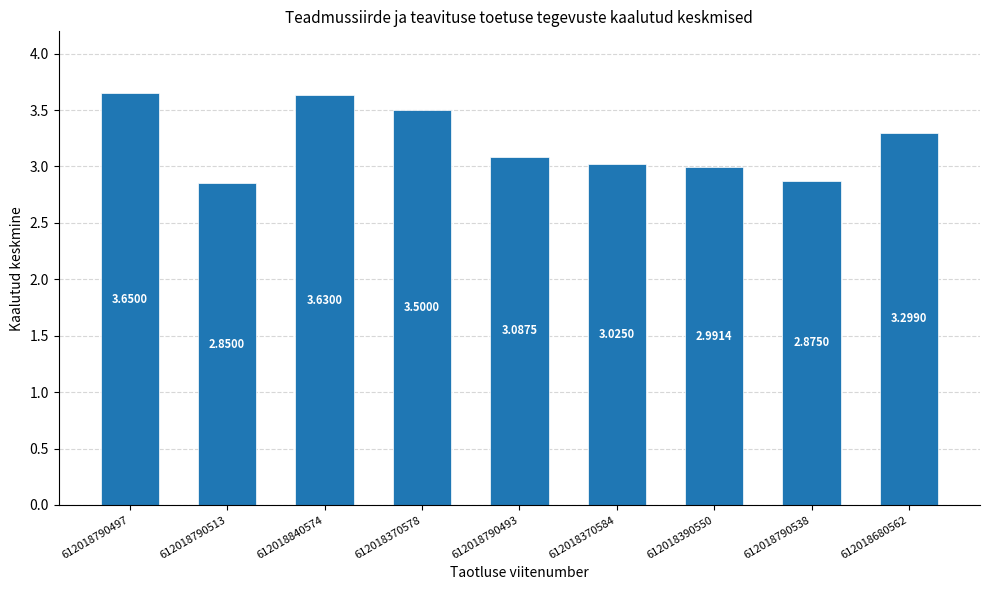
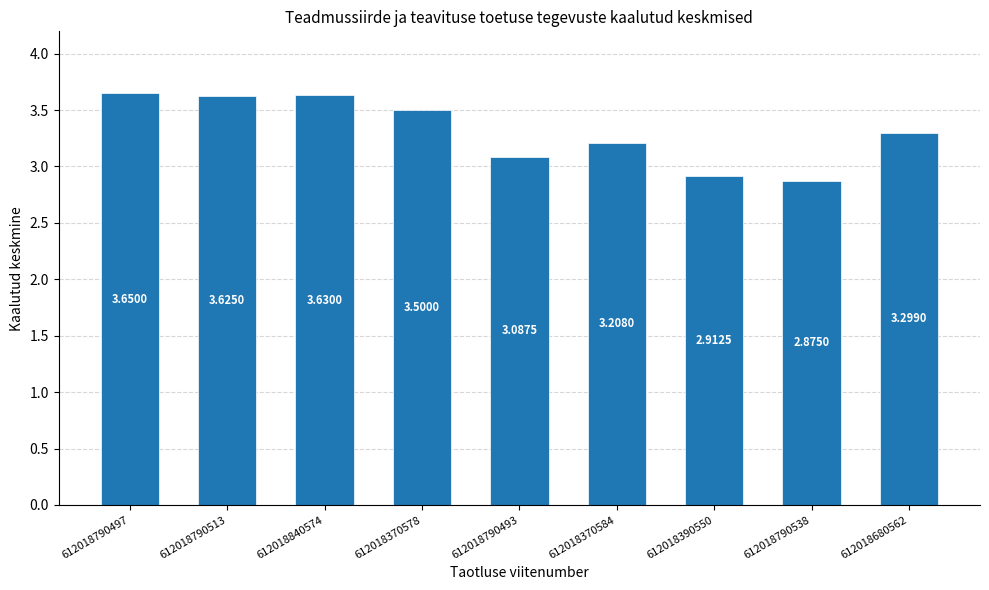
612018790513: 2.8500 -> 3.6250
612018370584: 3.0250 -> 3.2080
612018390550: 2.9914 -> 2.9125
